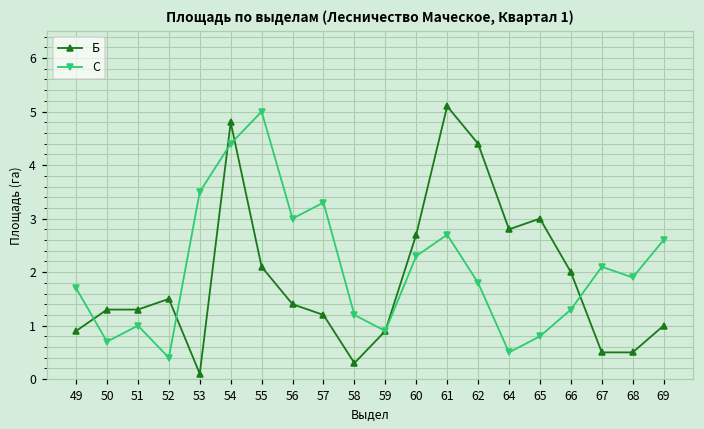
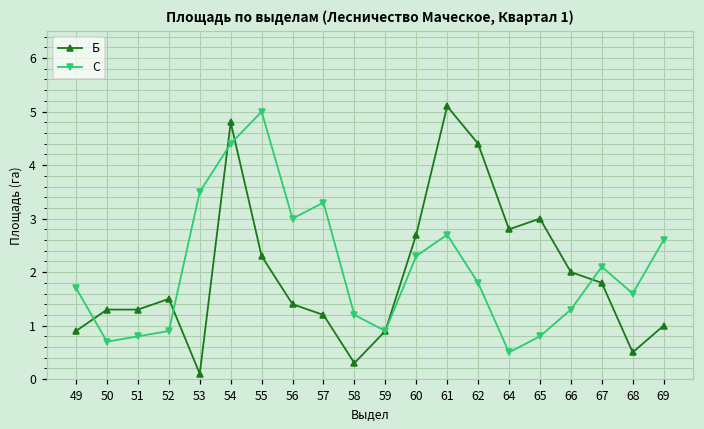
С, 51: 1.0 -> 0.8
С, 52: 0.4 -> 0.9
Б, 55: 2.1 -> 2.3
Б, 67: 0.5 -> 1.8
С, 68: 1.9 -> 1.6
